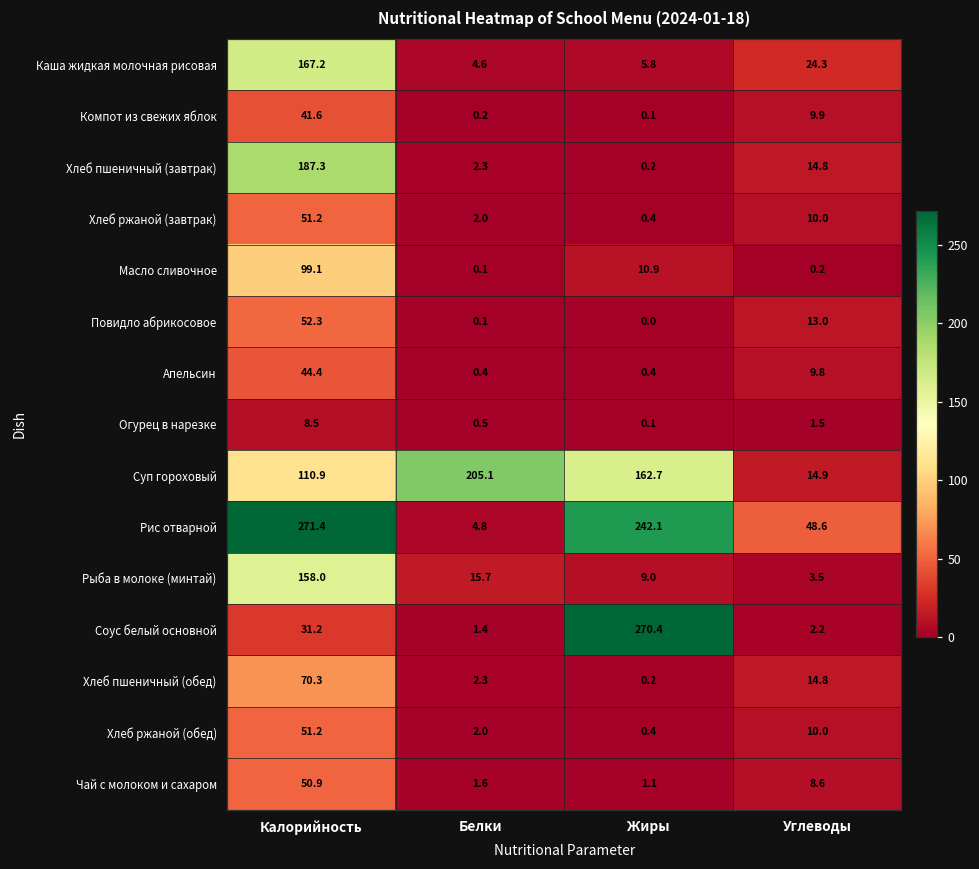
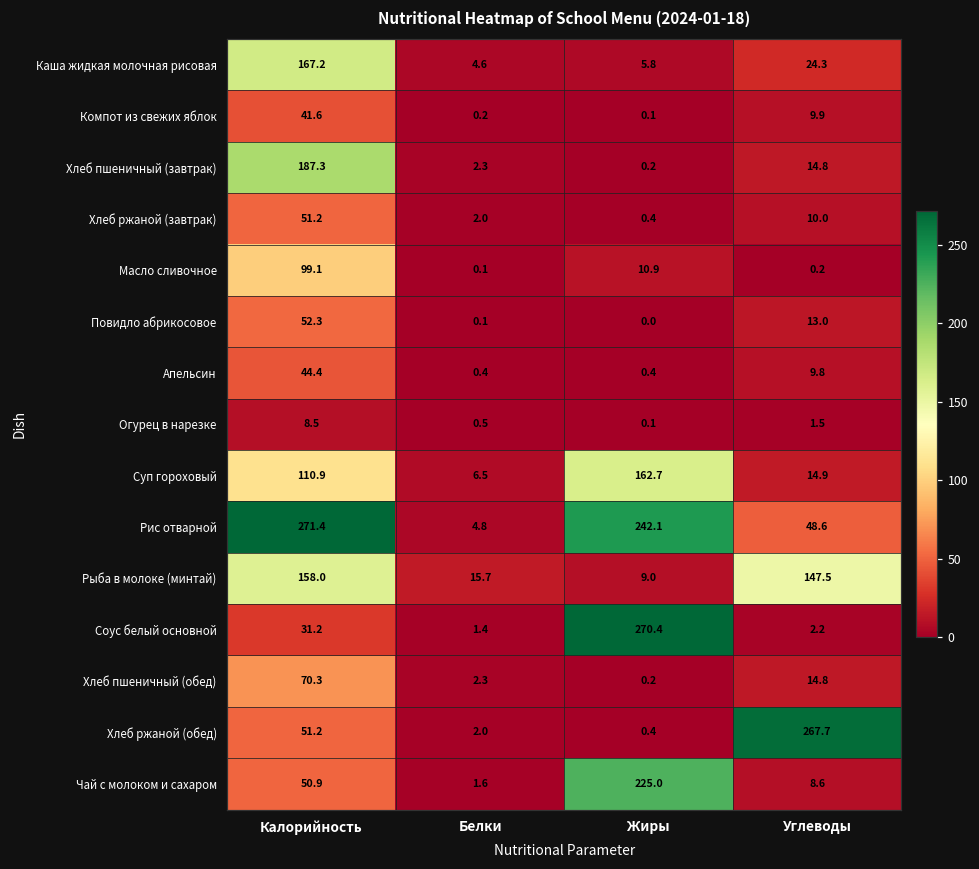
Суп гороховый, Белки: 205.1 -> 6.5
Рыба в молоке (минтай), Углеводы: 3.5 -> 147.5
Хлеб ржаной (обед), Углеводы: 10.0 -> 267.7
Чай с молоком и сахаром, Жиры: 1.1 -> 225.0
